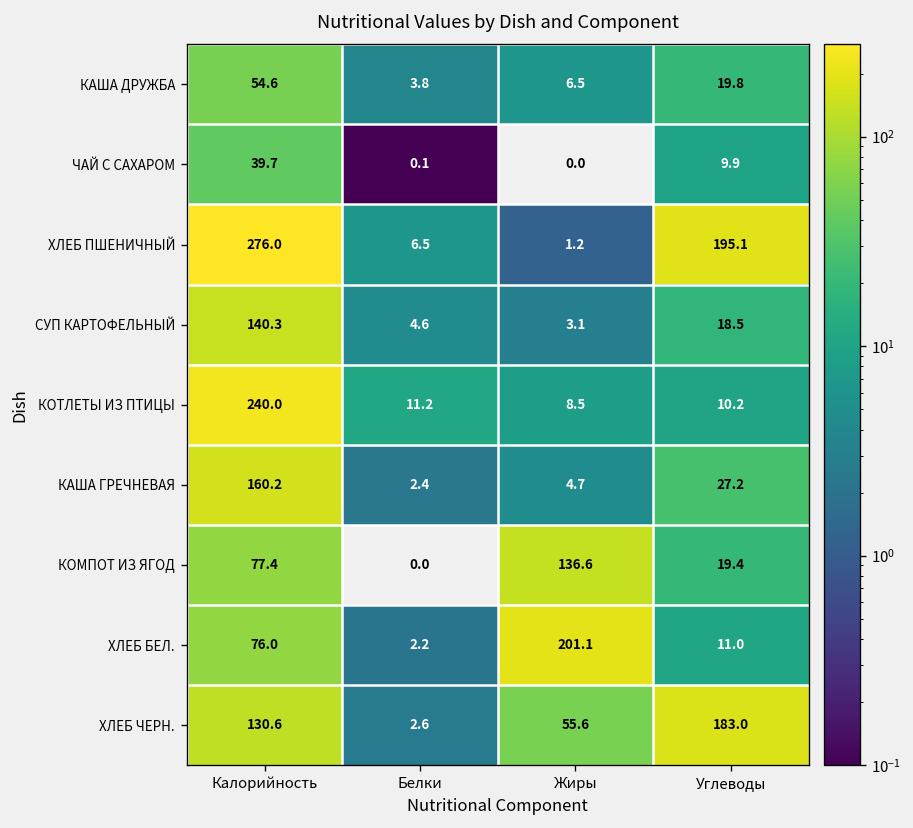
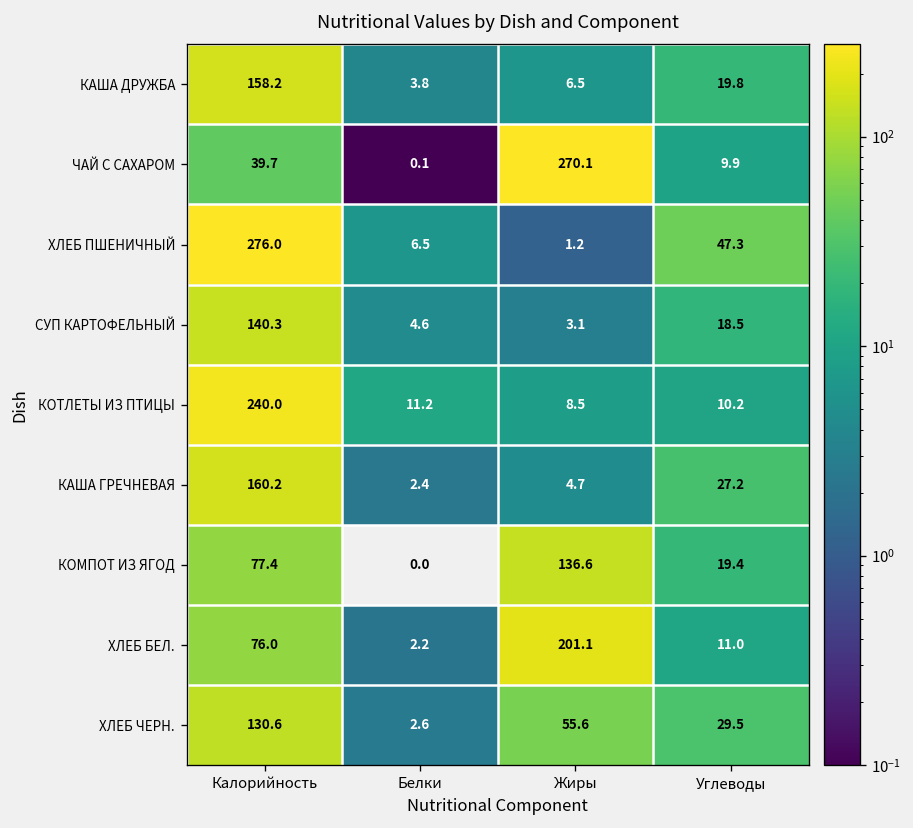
КАША ДРУЖБА, Калорийность: 54.6 -> 158.2
ЧАЙ С САХАРОМ, Жиры: 0.0 -> 270.1
ХЛЕБ ПШЕНИЧНЫЙ, Углеводы: 195.1 -> 47.3
ХЛЕБ ЧЕРН., Углеводы: 183.0 -> 29.5
